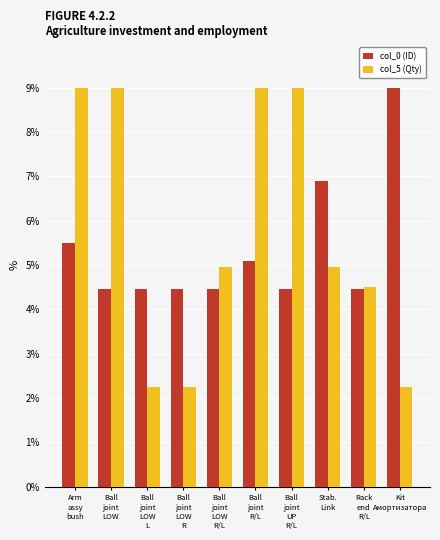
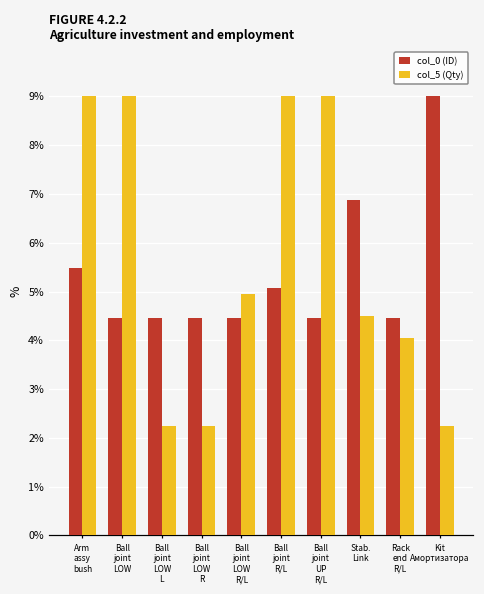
col_5 (Qty), Stab. Link: 5.0% -> 4.5%
col_5 (Qty), Rack end R/L: 4.5% -> 4.1%
